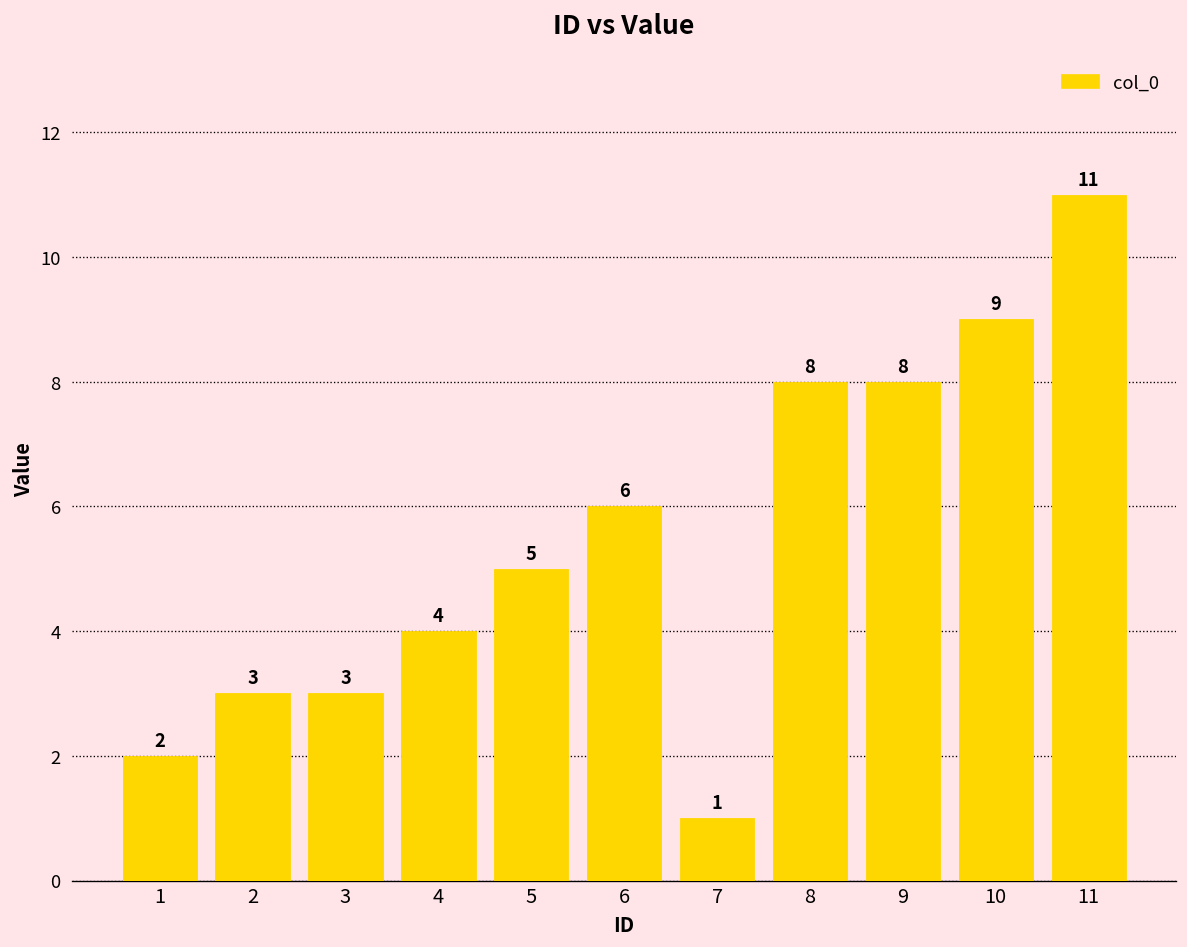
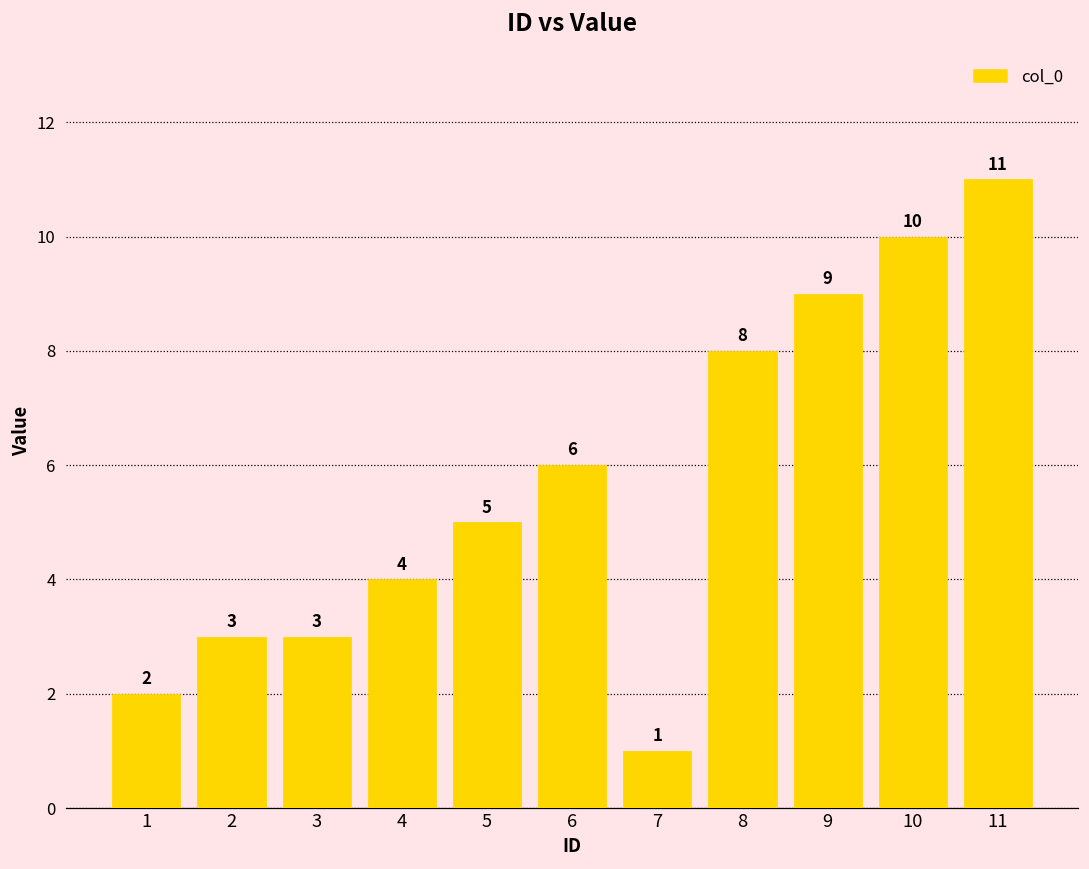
9: 8 -> 9
10: 9 -> 10
